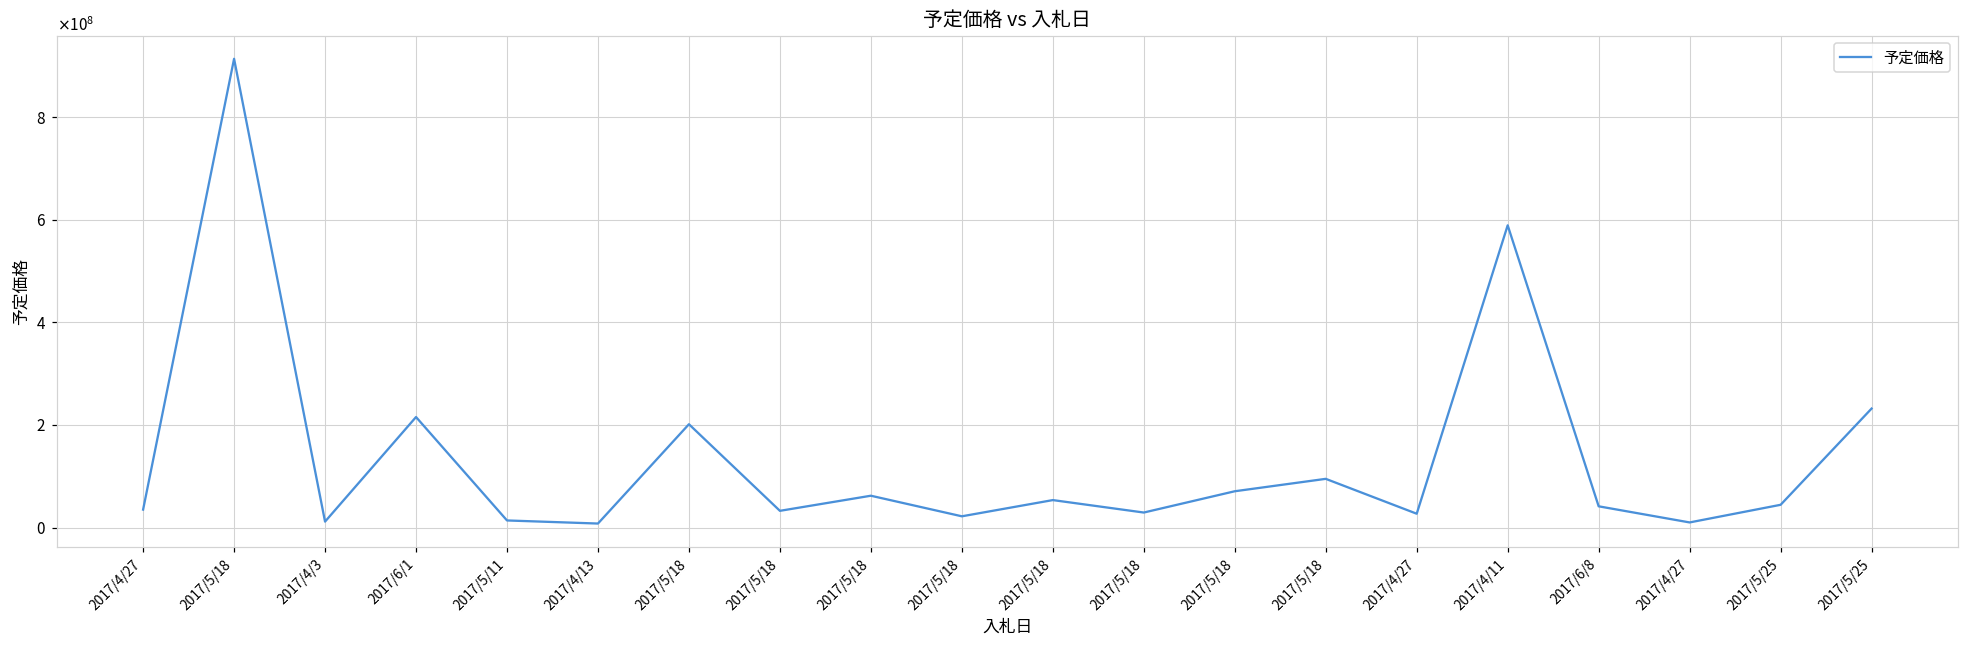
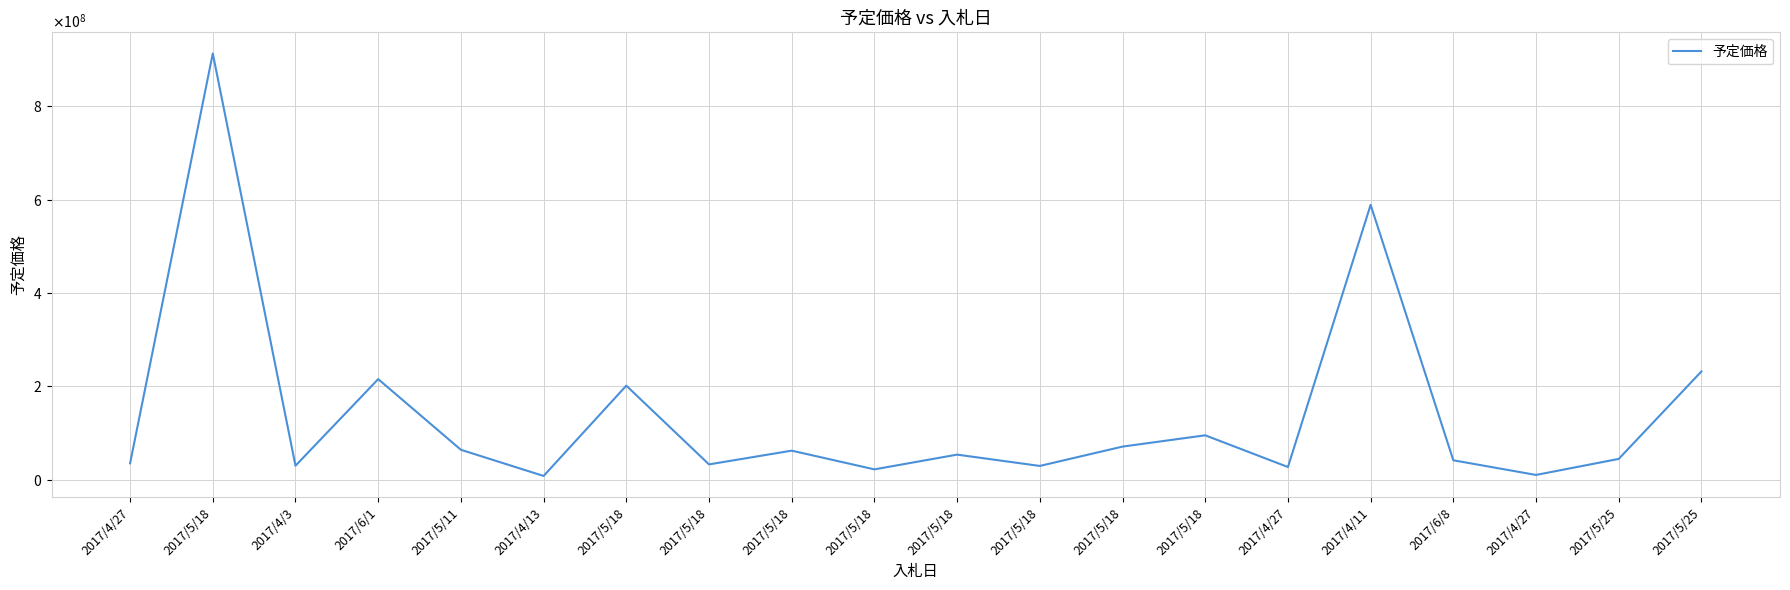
2017/4/3: 10000000 -> 30000000
2017/5/11: 10000000 -> 60000000
